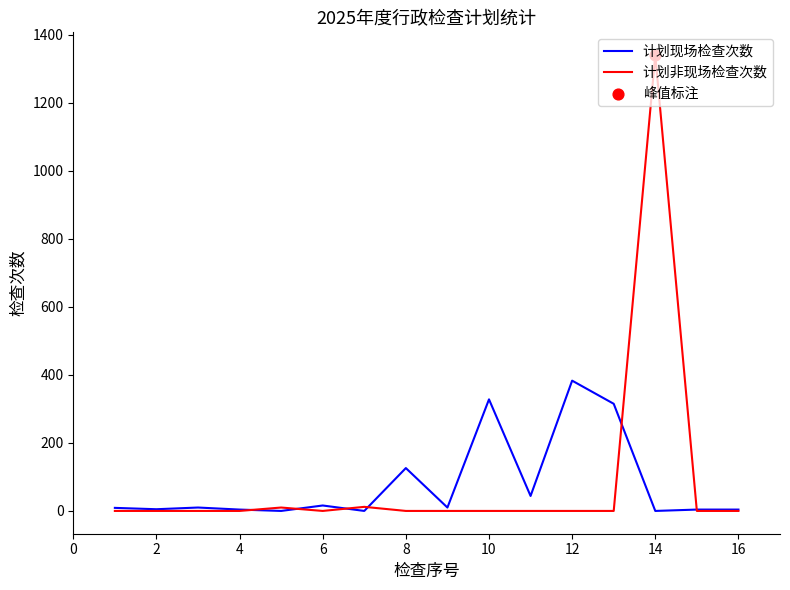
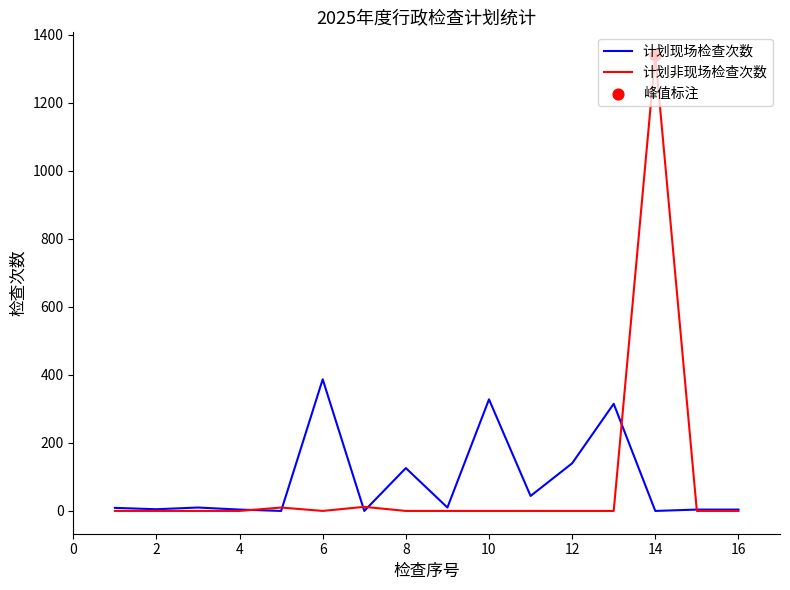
计划现场检查次数, 6: 20 -> 390
计划现场检查次数, 12: 380 -> 140
